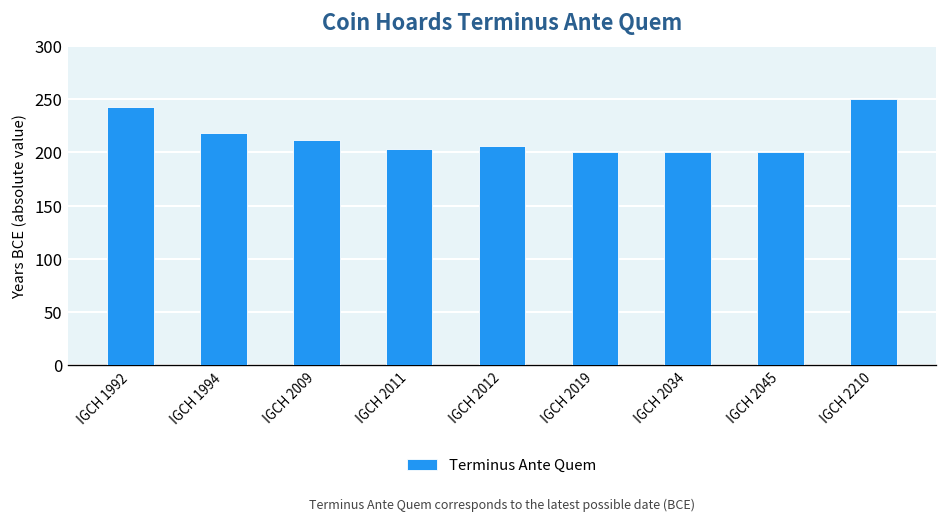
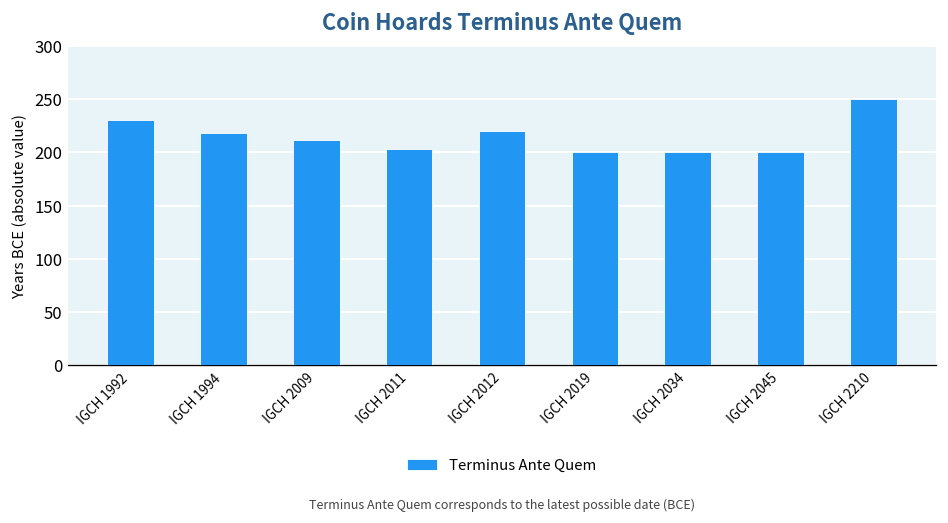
IGCH 1992: 240 -> 230
IGCH 2012: 210 -> 220
